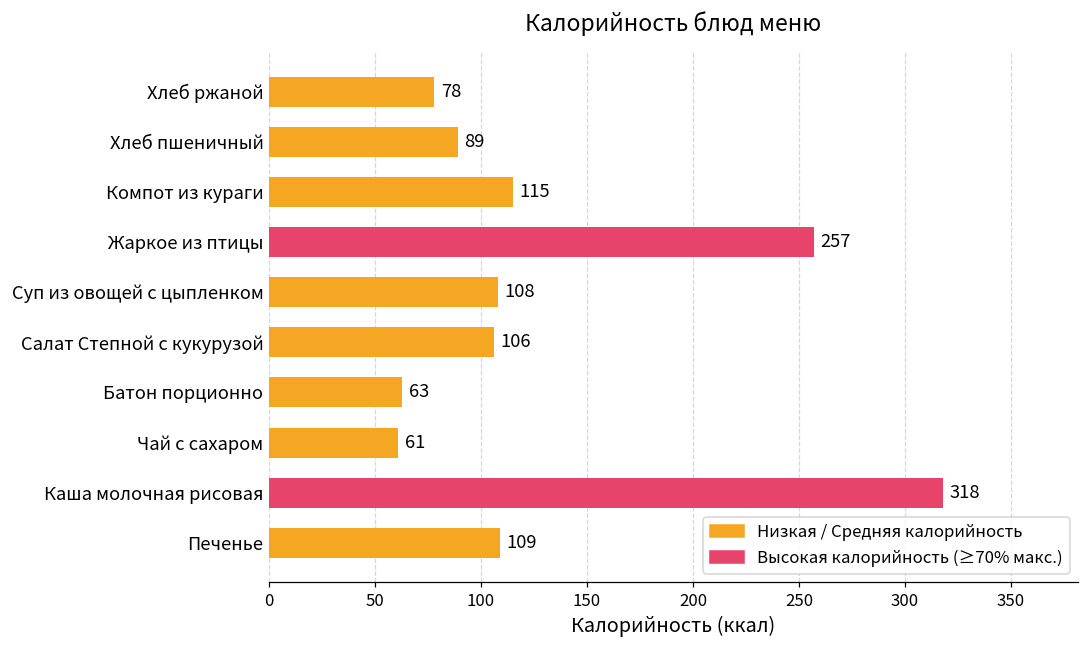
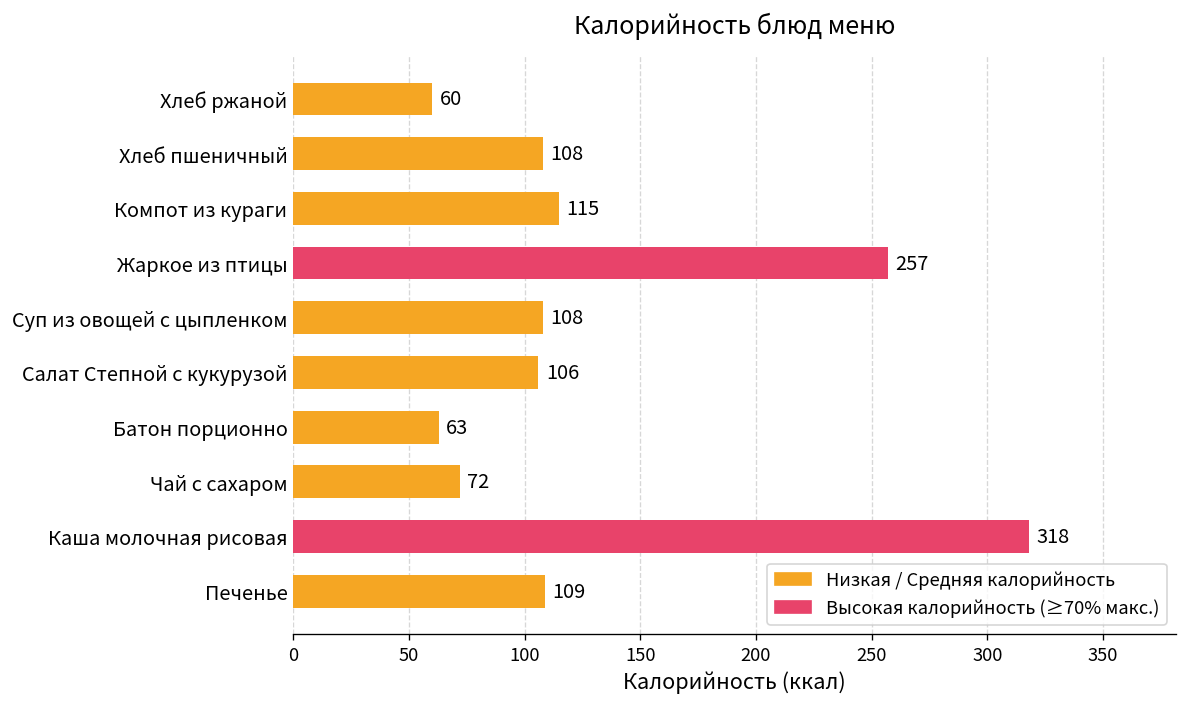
Хлеб ржаной: 78 -> 60
Хлеб пшеничный: 89 -> 108
Чай с сахаром: 61 -> 72
